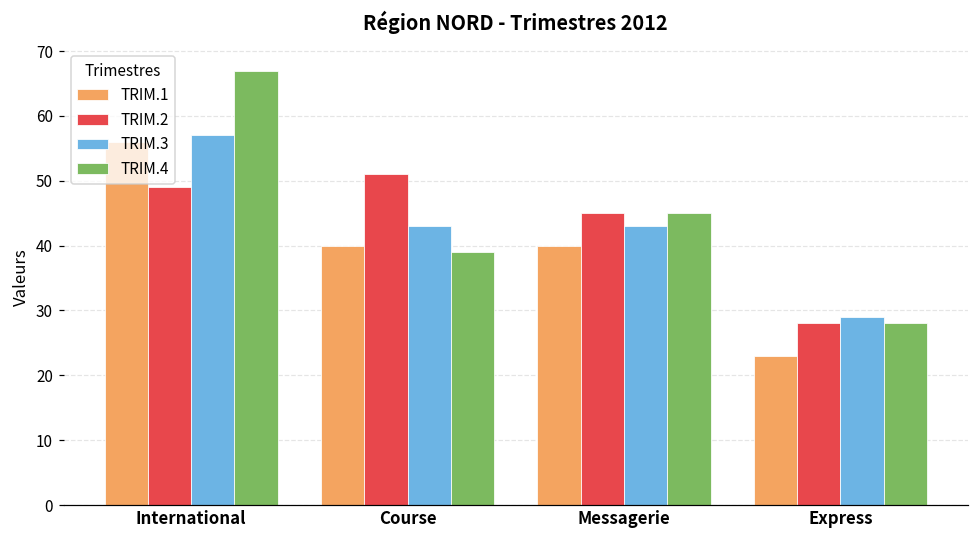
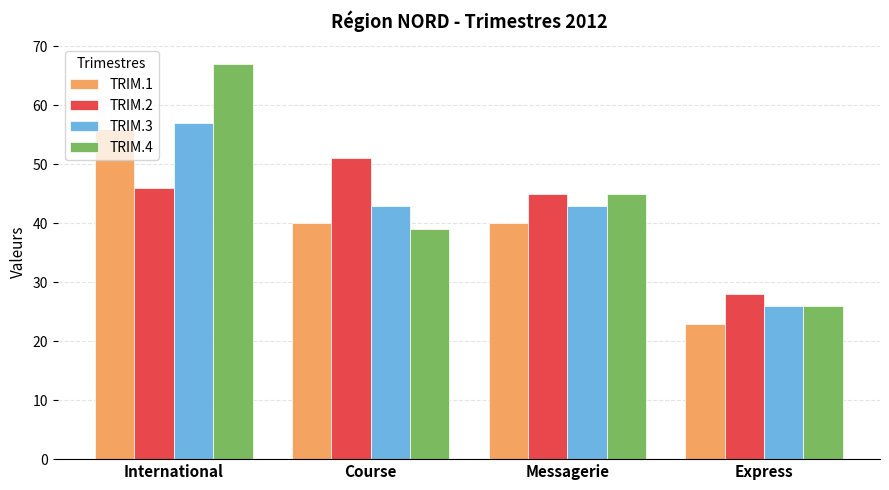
TRIM.2, International: 49 -> 46
TRIM.3, Express: 29 -> 26
TRIM.4, Express: 28 -> 26
